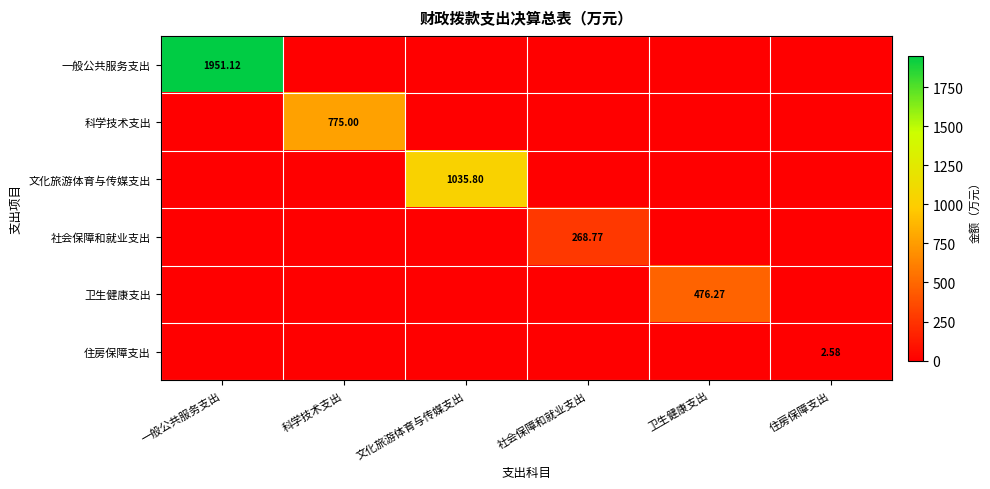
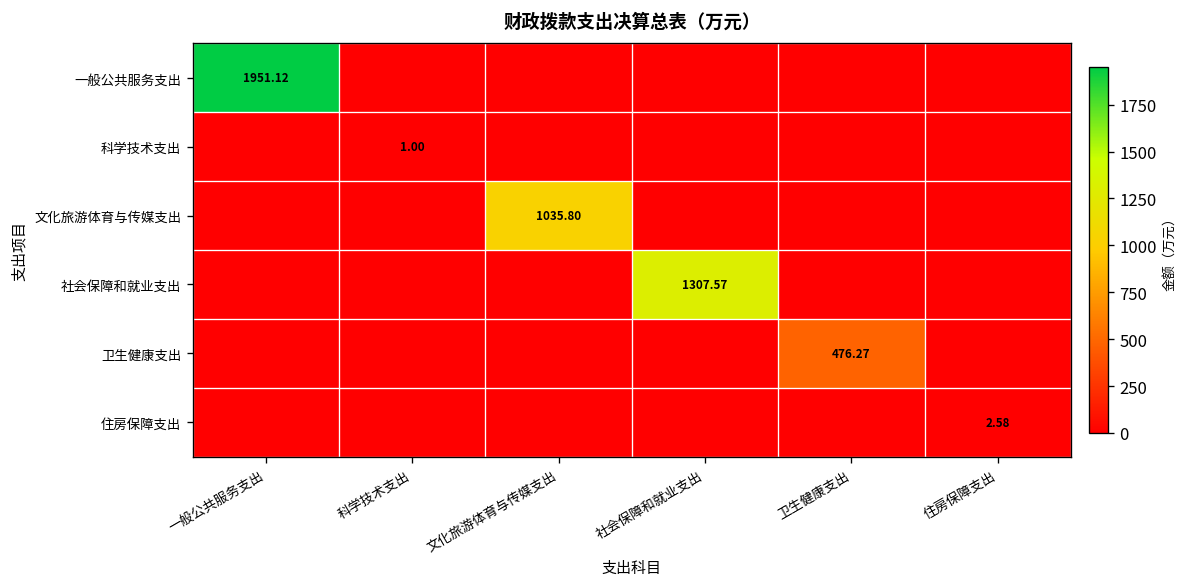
科学技术支出, 科学技术支出: 775.00 -> 1.00
社会保障和就业支出, 社会保障和就业支出: 268.77 -> 1307.57
